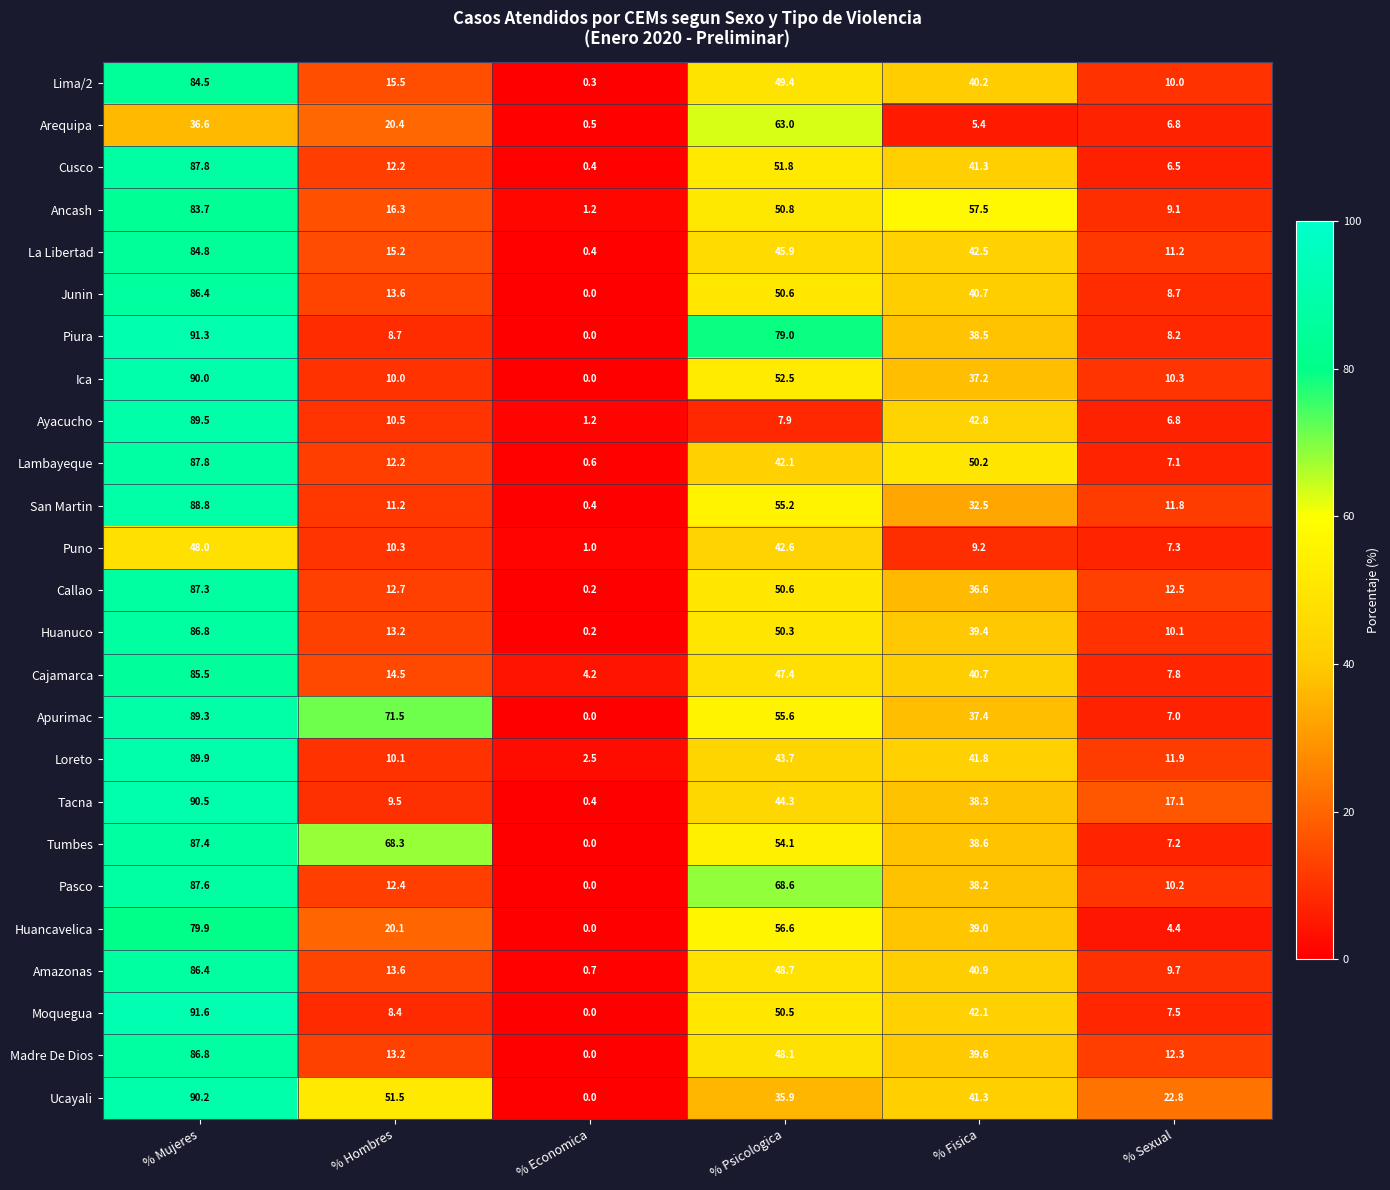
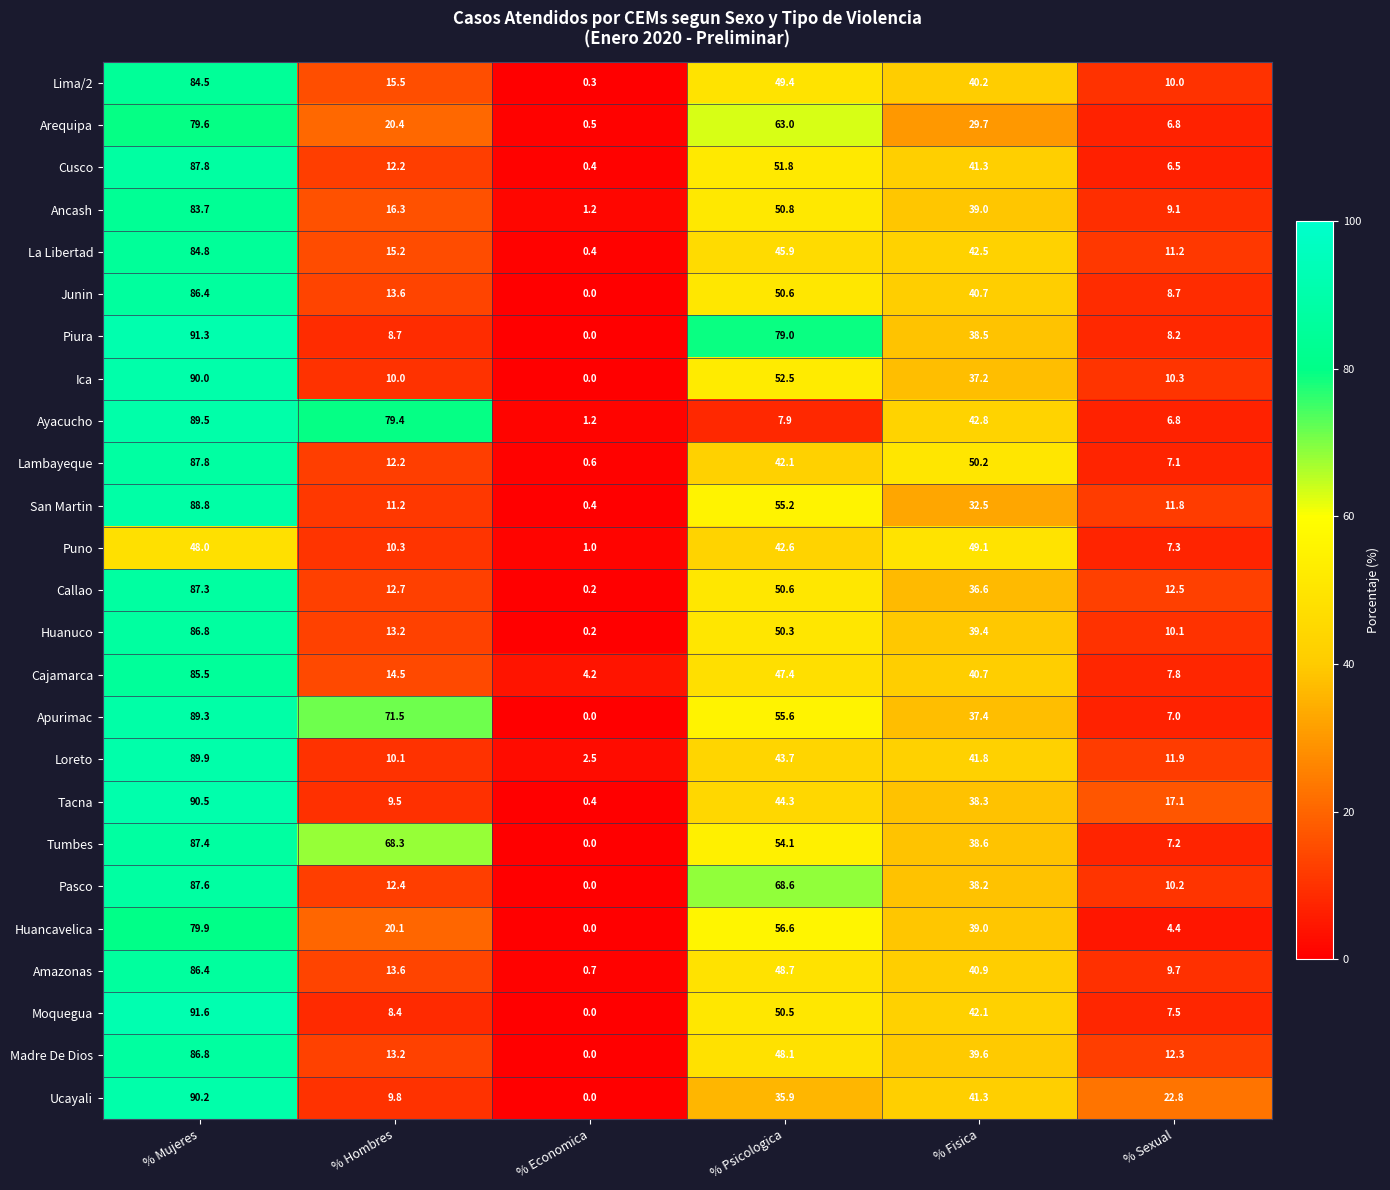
Arequipa, % Mujeres: 36.6 -> 79.6
Arequipa, % Fisica: 5.4 -> 29.7
Ancash, % Fisica: 57.5 -> 39.0
Ayacucho, % Hombres: 10.5 -> 79.4
Puno, % Fisica: 9.2 -> 49.1
Ucayali, % Hombres: 51.5 -> 9.8
